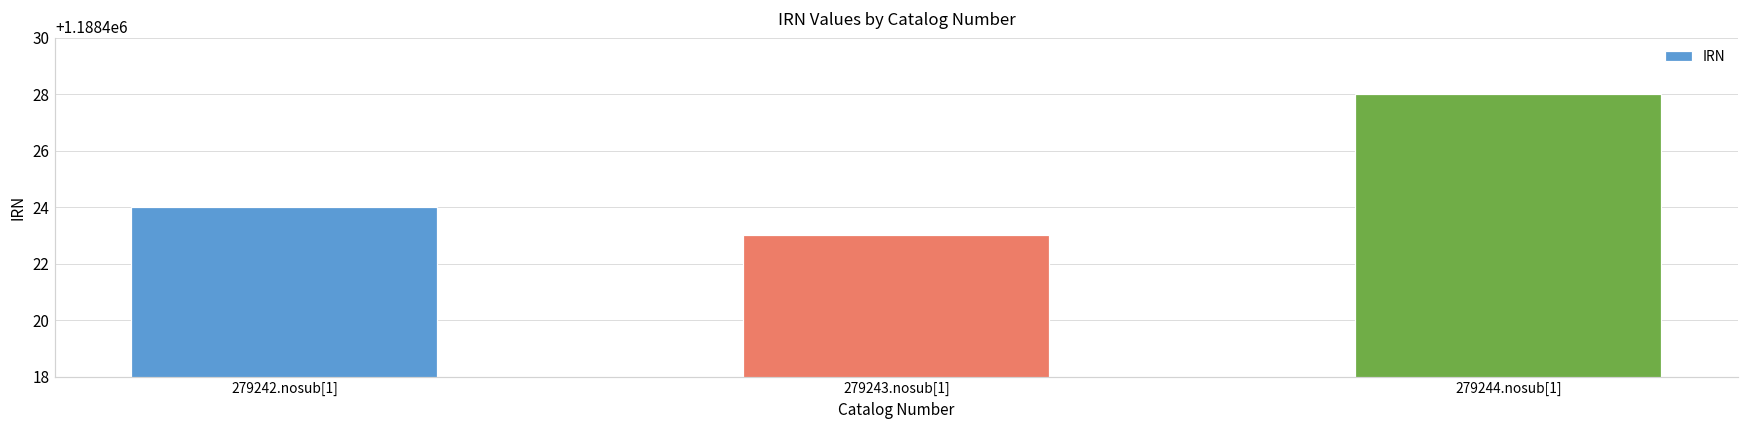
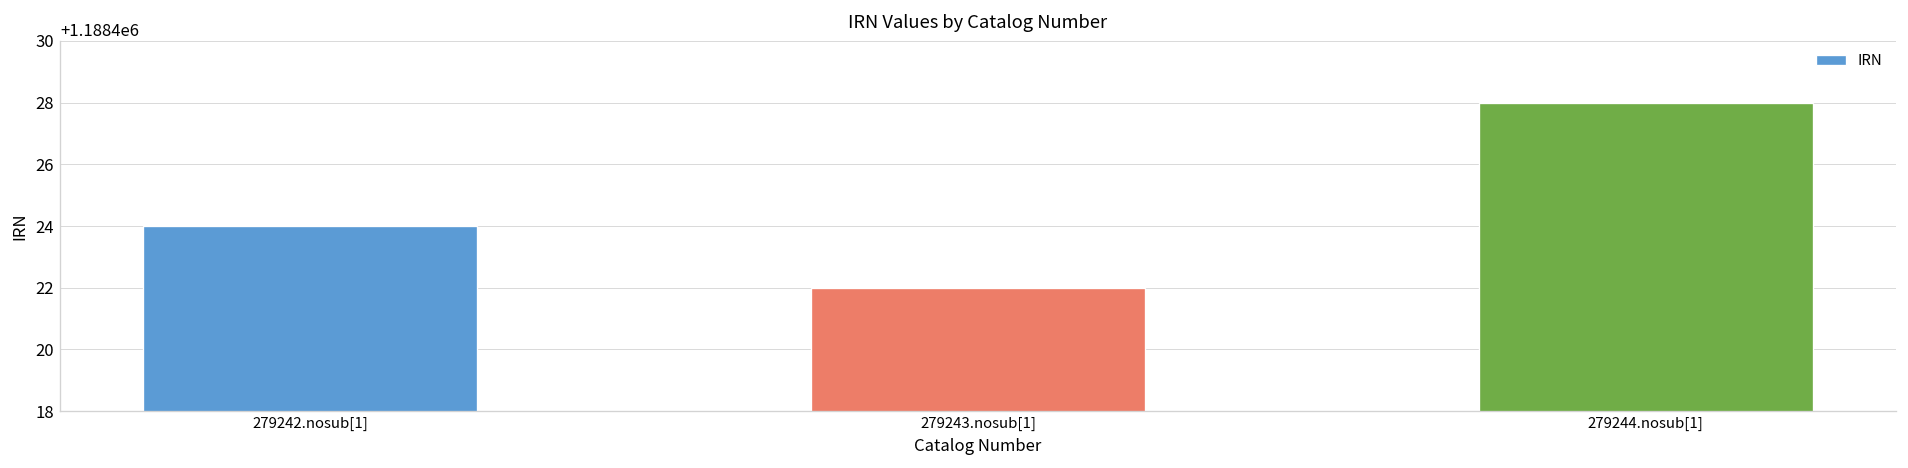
279243.nosub[1]: 1188423 -> 1188422
